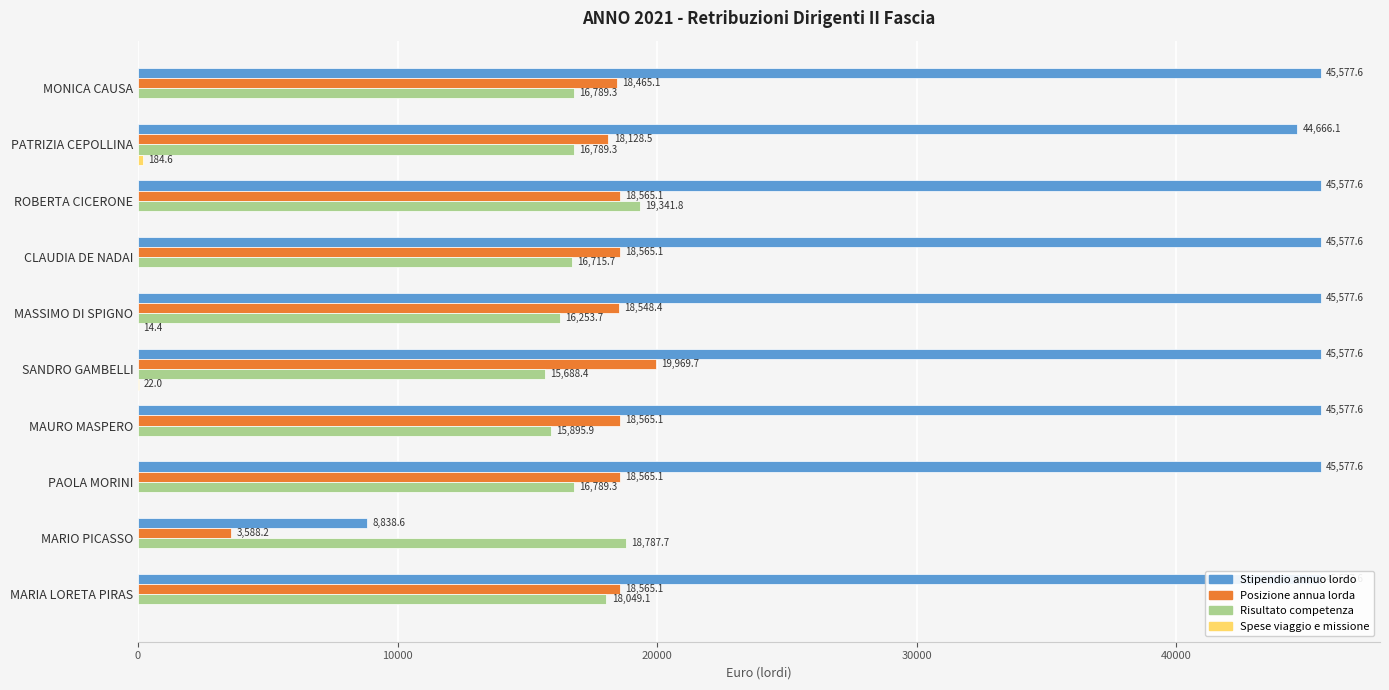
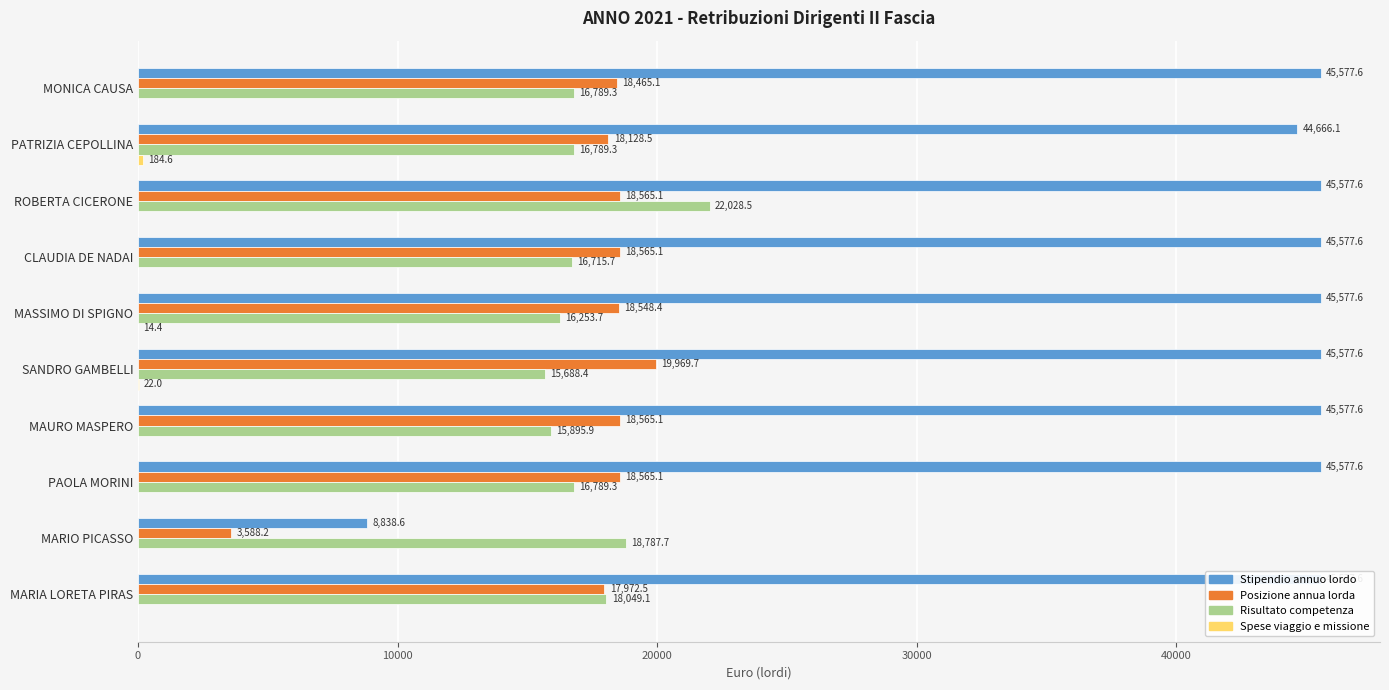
Risultato competenza, ROBERTA CICERONE: 19,341.8 -> 22,028.5
Posizione annua lorda, MARIA LORETA PIRAS: 18,565.1 -> 17,972.5
